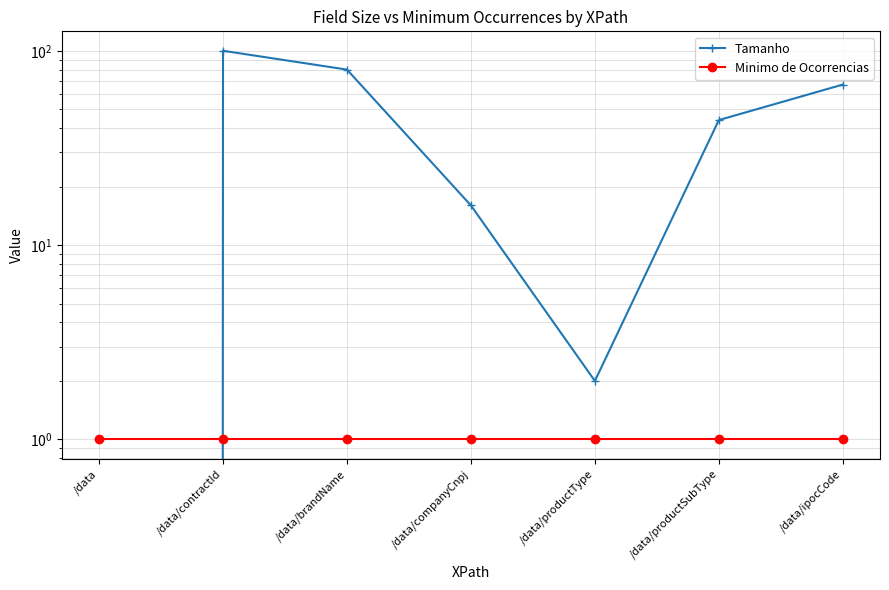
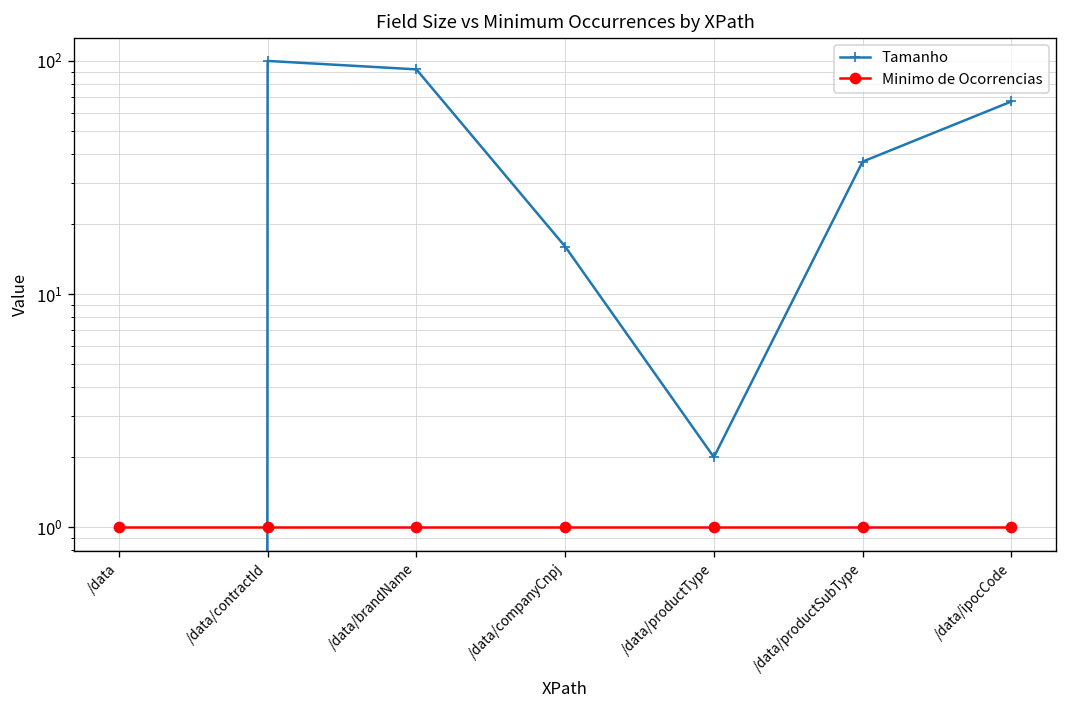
Tamanho, /data/brandName: 80 -> 90
Tamanho, /data/productSubType: 44 -> 37
